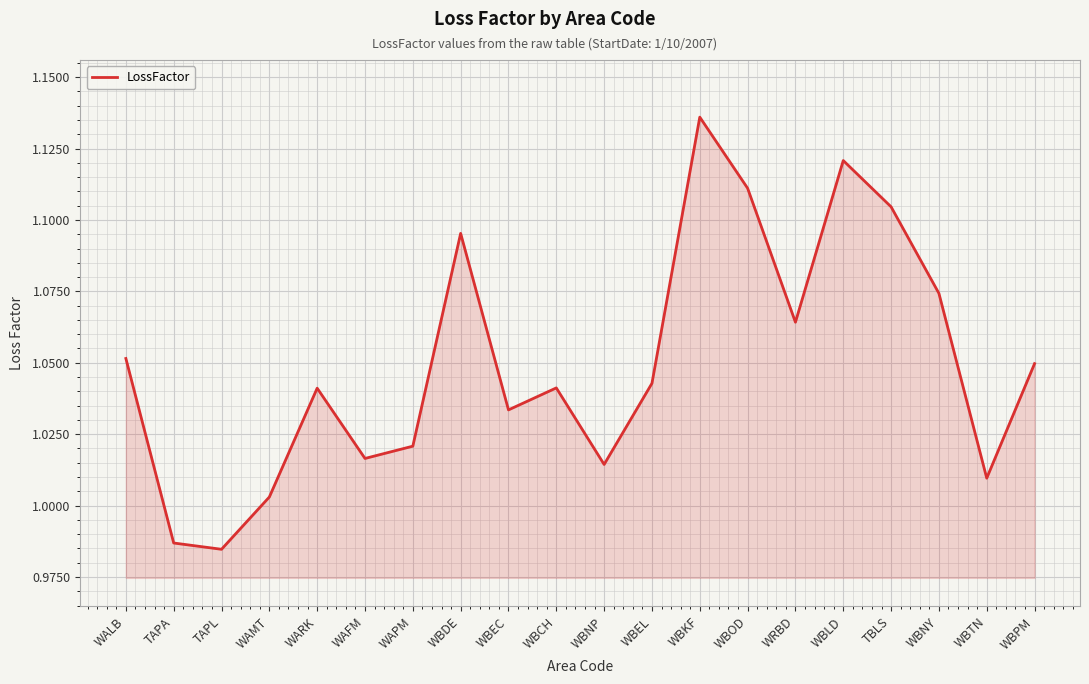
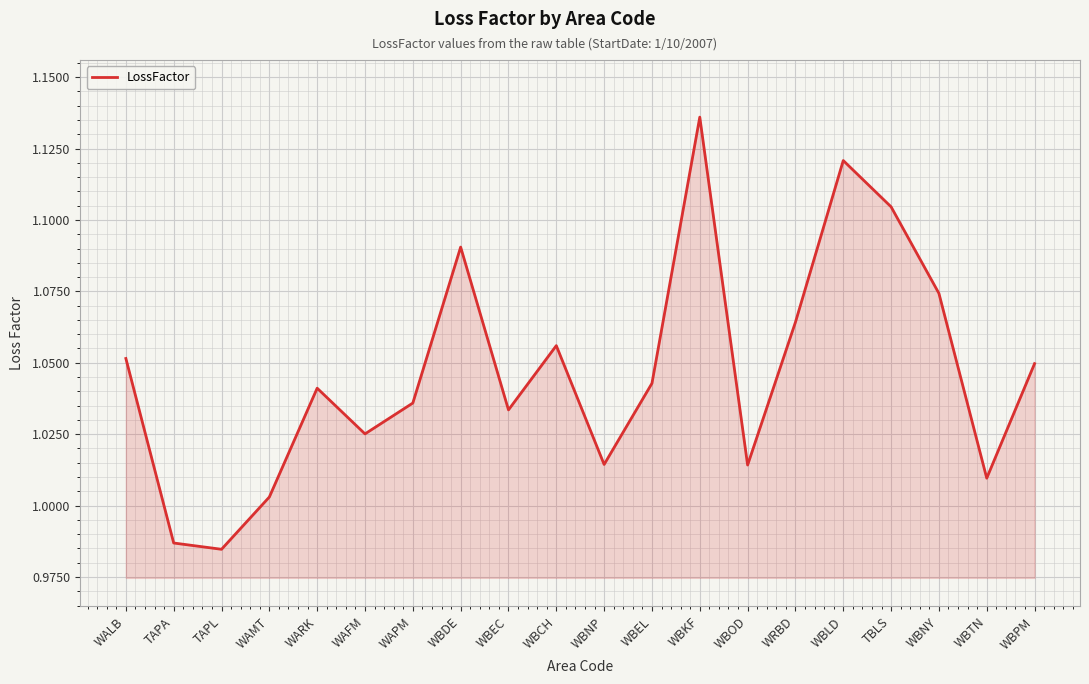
WAFM: 1.017 -> 1.025
WAPM: 1.021 -> 1.036
WBDE: 1.095 -> 1.091
WBCH: 1.041 -> 1.056
WBOD: 1.111 -> 1.014
